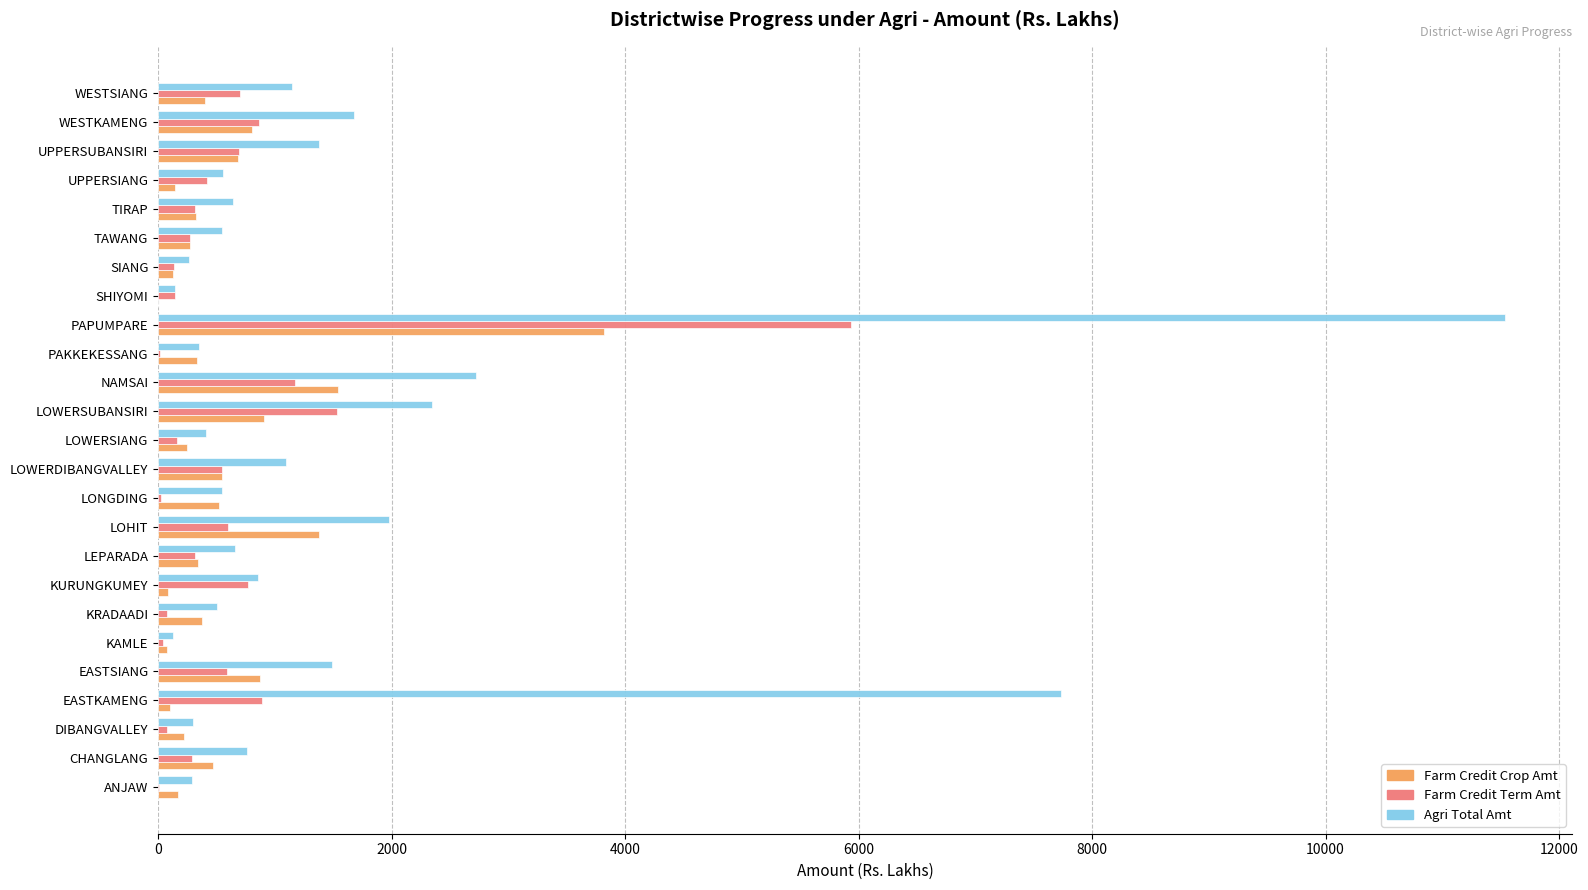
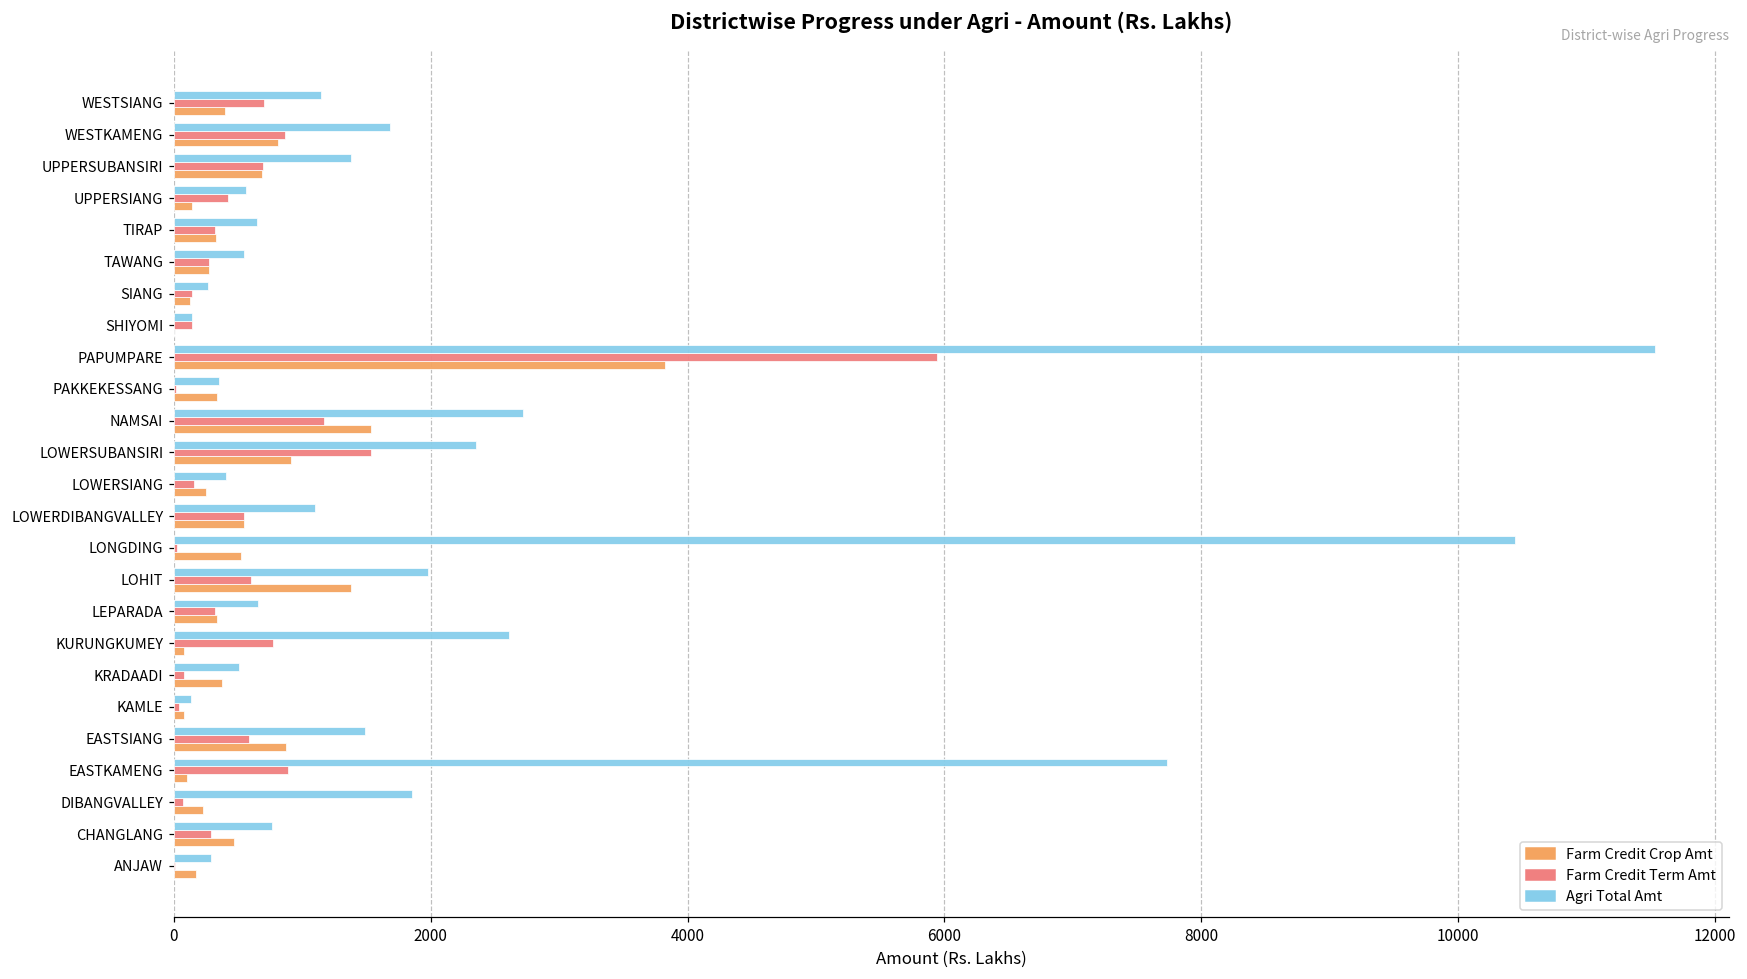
Agri Total Amt, LONGDING: 550 -> 10440
Agri Total Amt, KURUNGKUMEY: 850 -> 2610
Agri Total Amt, DIBANGVALLEY: 300 -> 1850
